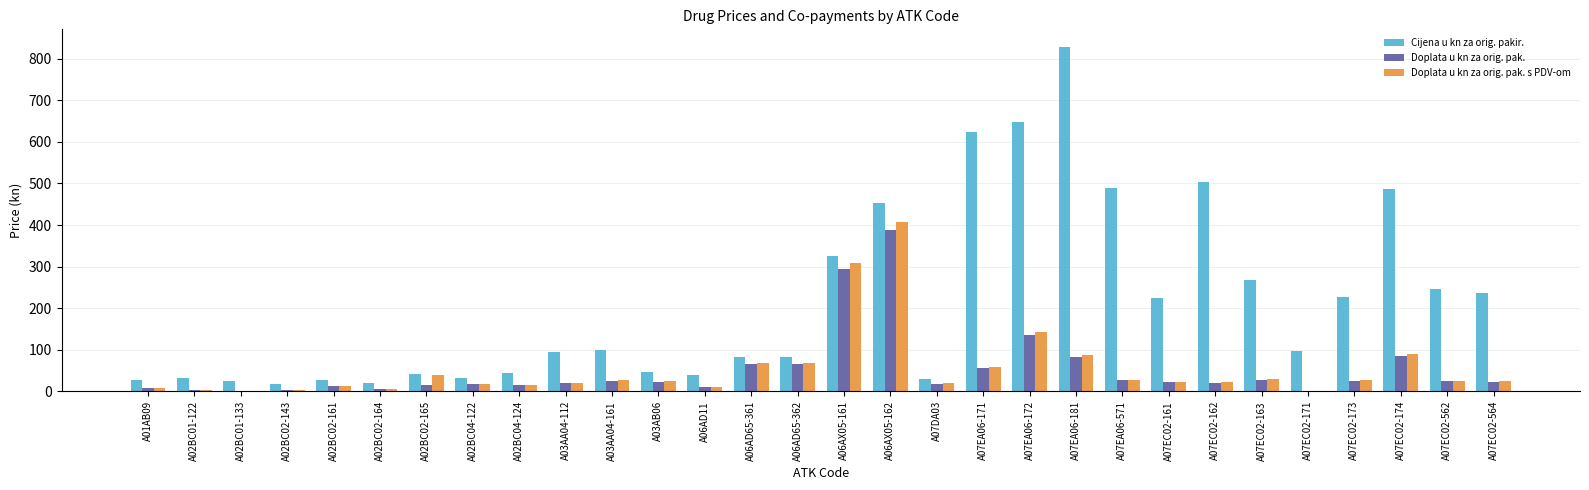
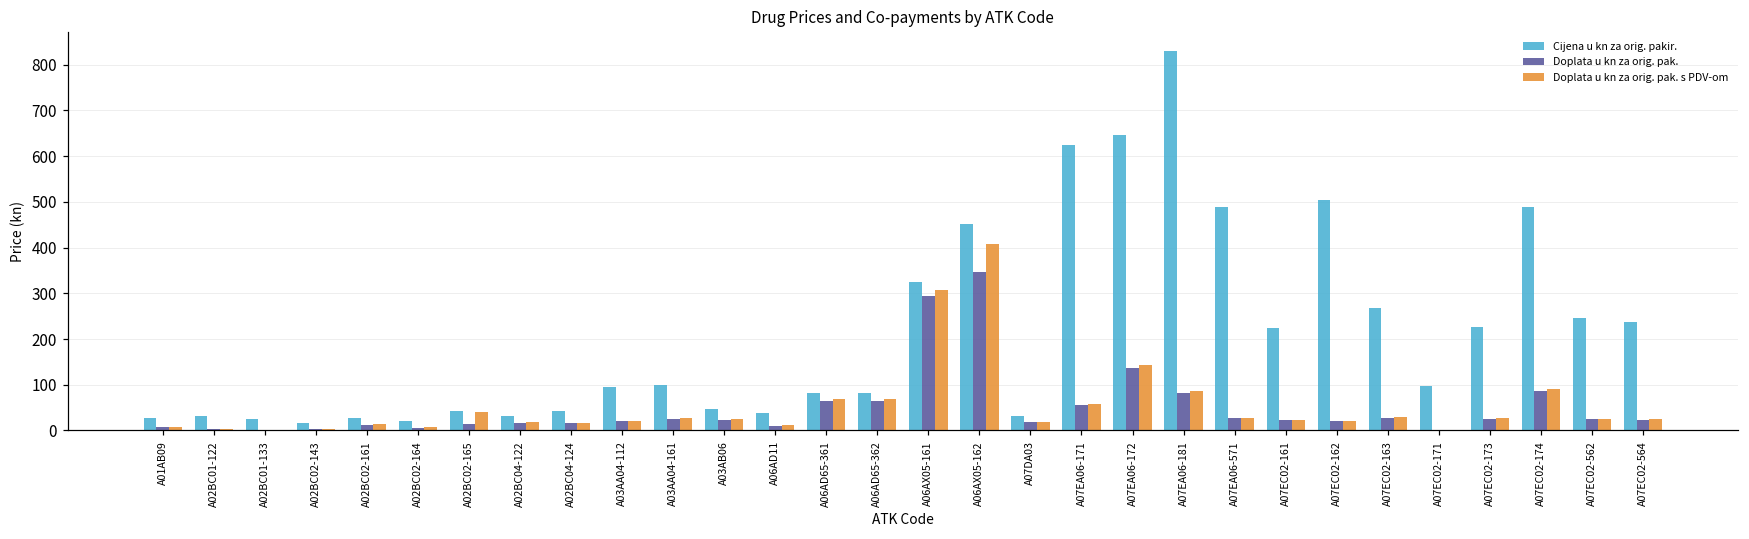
Doplata u kn za orig. pak., A06AX05-162: 390 -> 350
